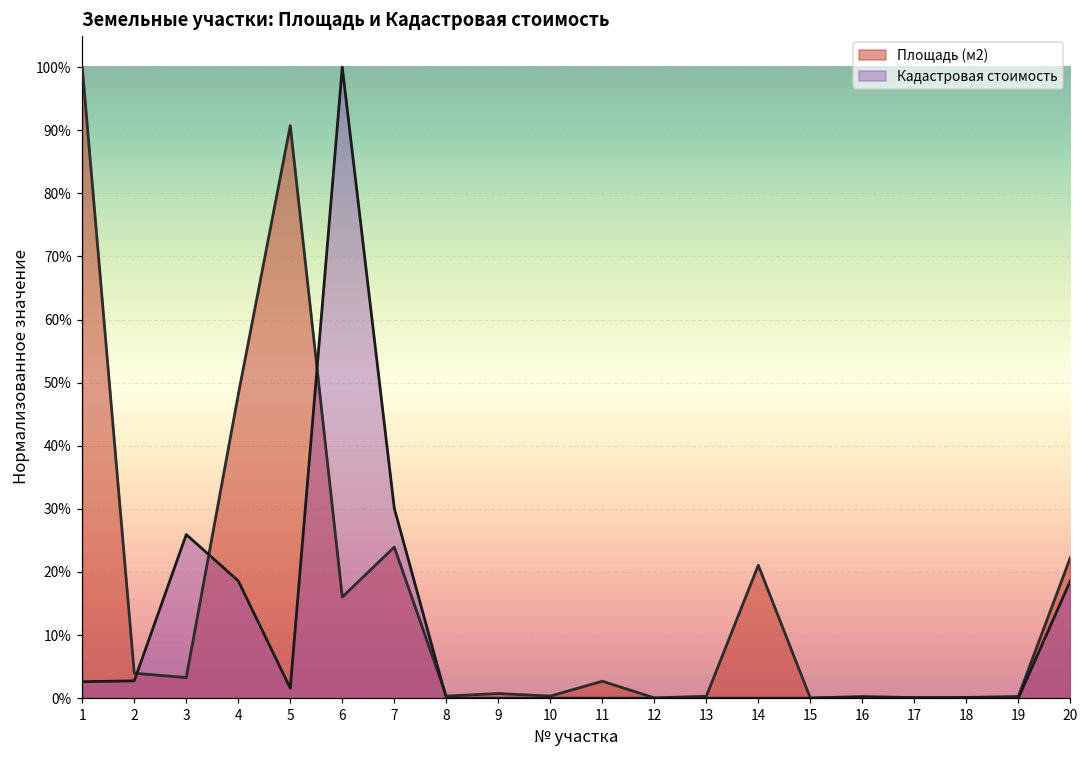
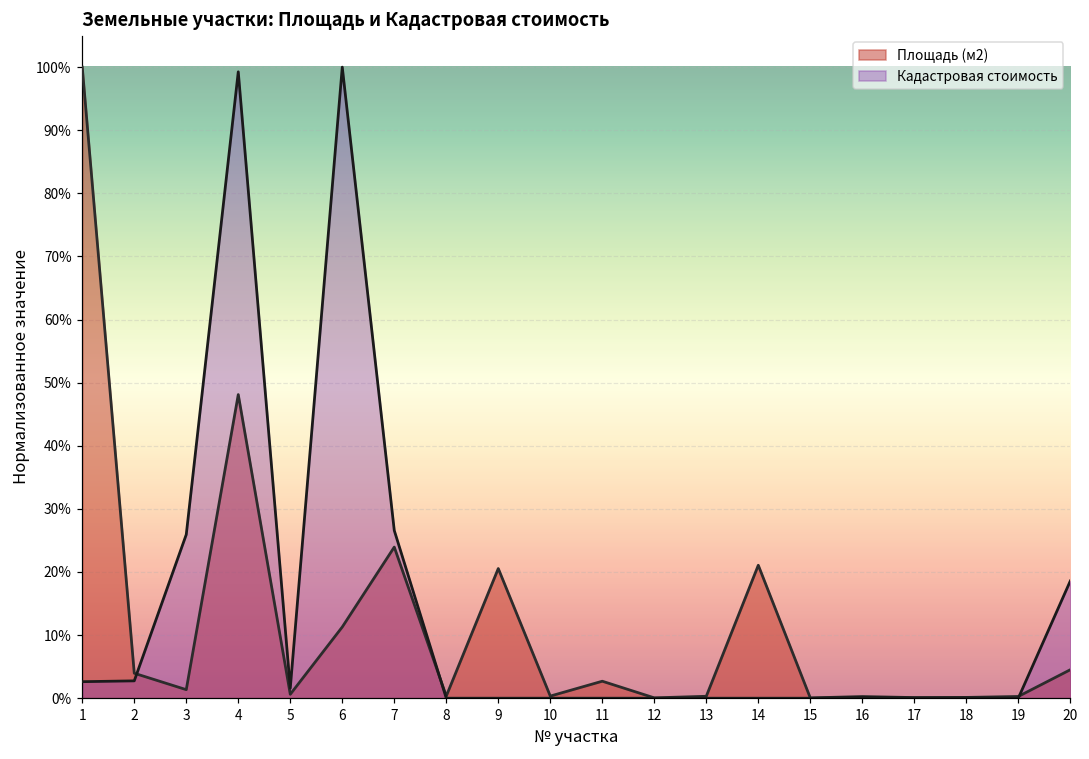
Площадь (м2), 3: 3% -> 1%
Кадастровая стоимость, 4: 19% -> 99%
Площадь (м2), 5: 91% -> 1%
Площадь (м2), 6: 16% -> 11%
Кадастровая стоимость, 7: 30% -> 27%
Площадь (м2), 9: 1% -> 21%
Площадь (м2), 20: 22% -> 5%
